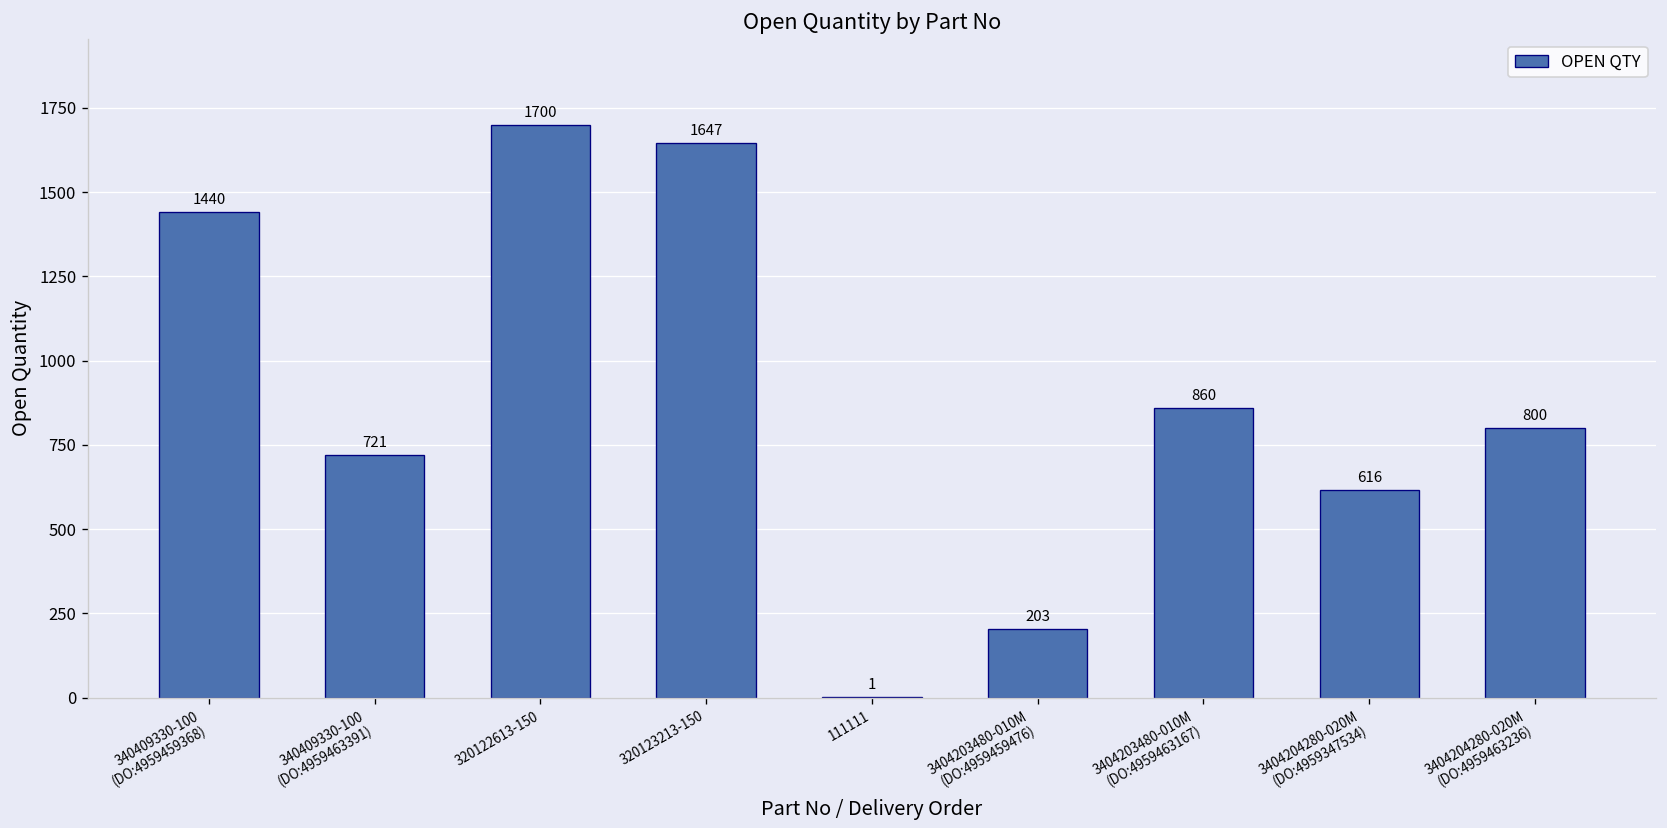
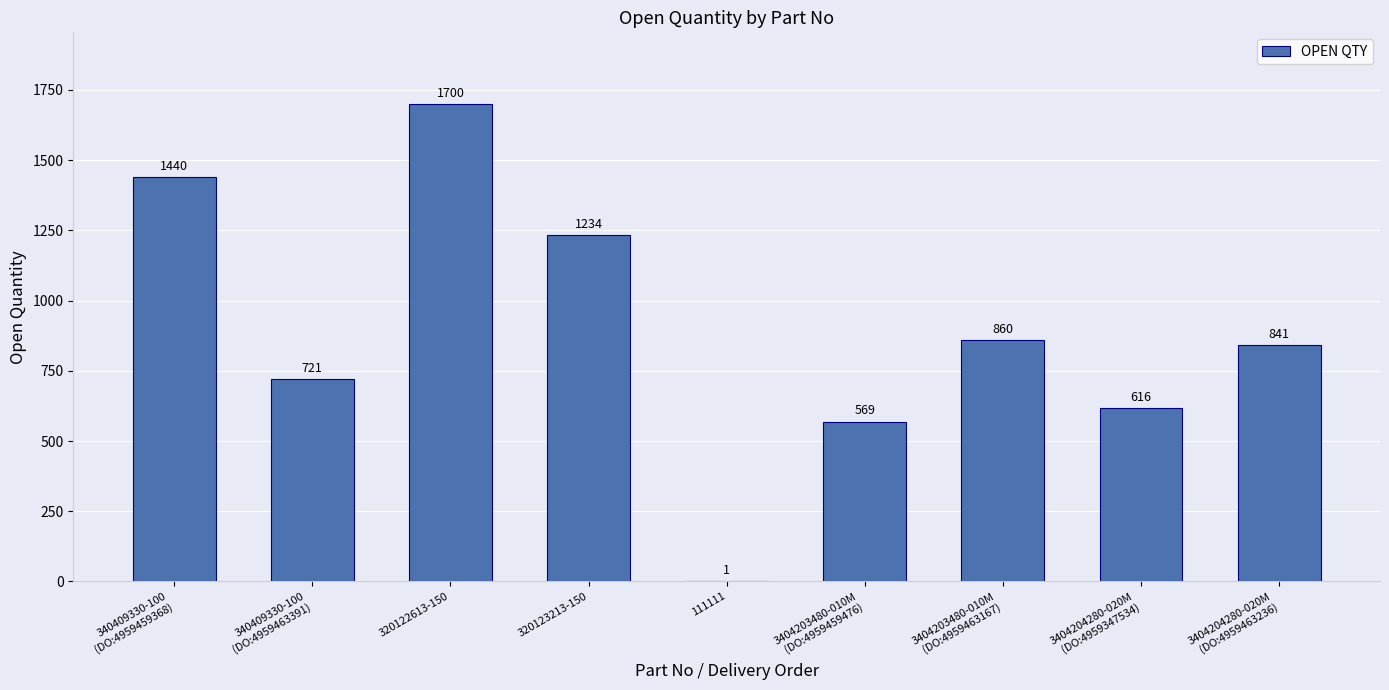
320123213-150: 1647 -> 1234
3404203480-010M (DO:4959459476): 203 -> 569
3404204280-020M (DO:4959463236): 800 -> 841
